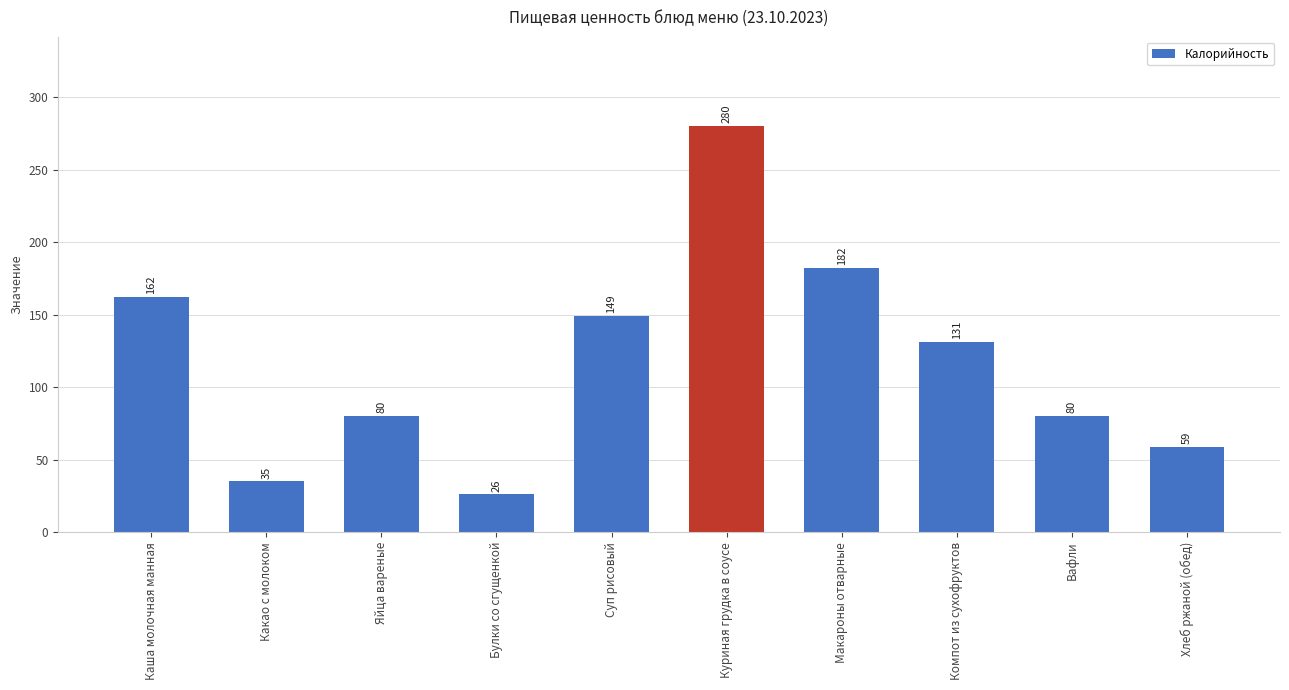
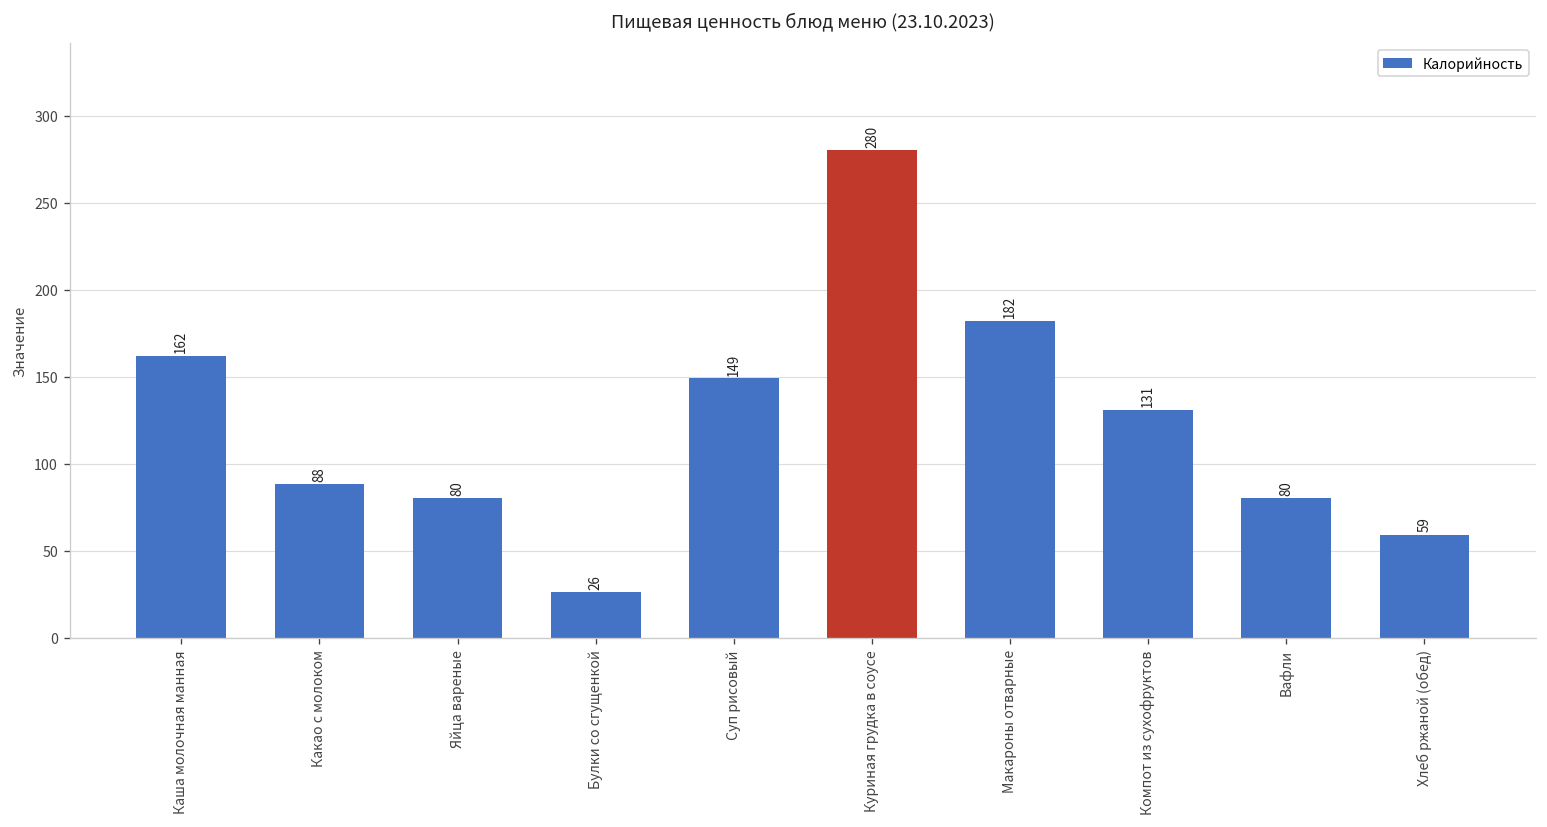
Какао с молоком: 35 -> 88
